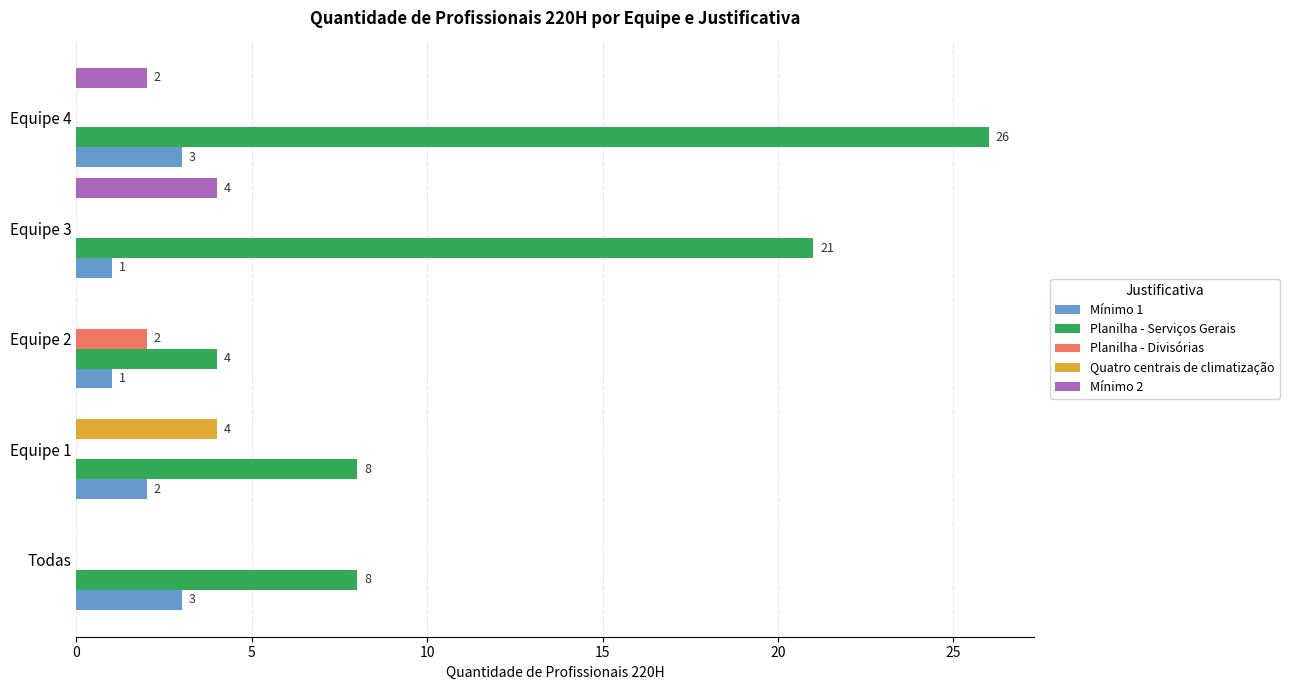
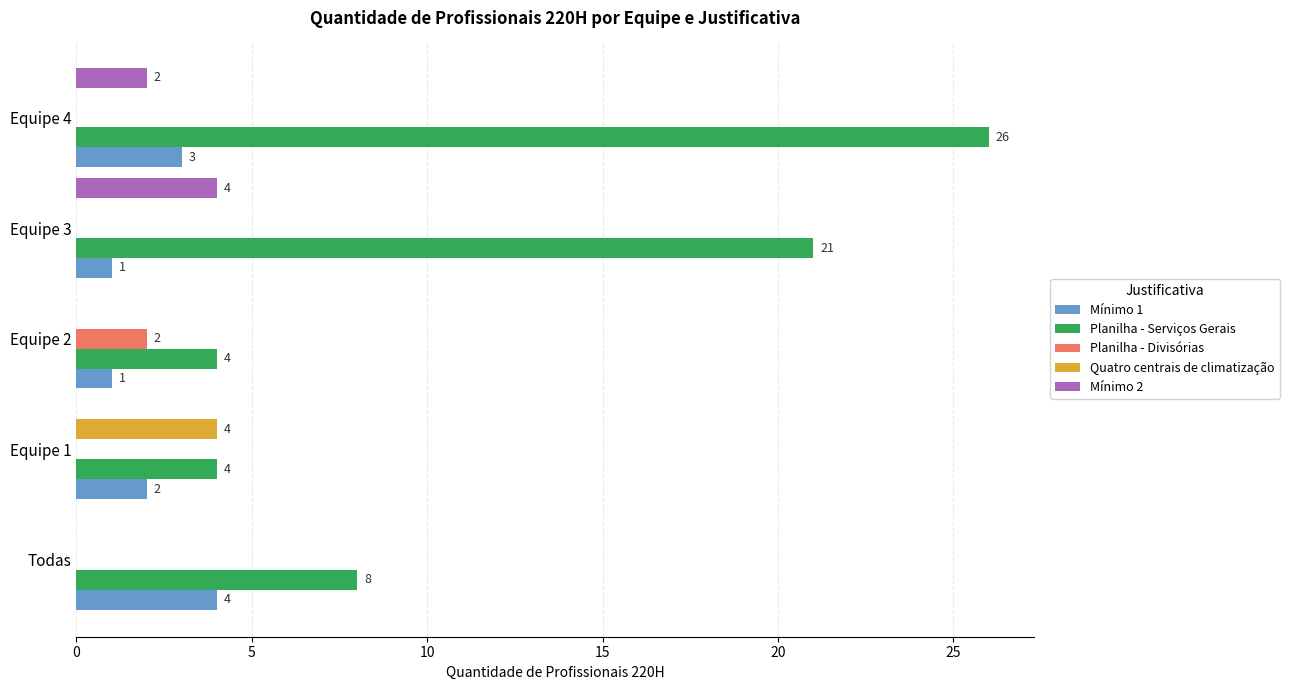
Planilha - Serviços Gerais, Equipe 1: 8 -> 4
Mínimo 1, Todas: 3 -> 4
